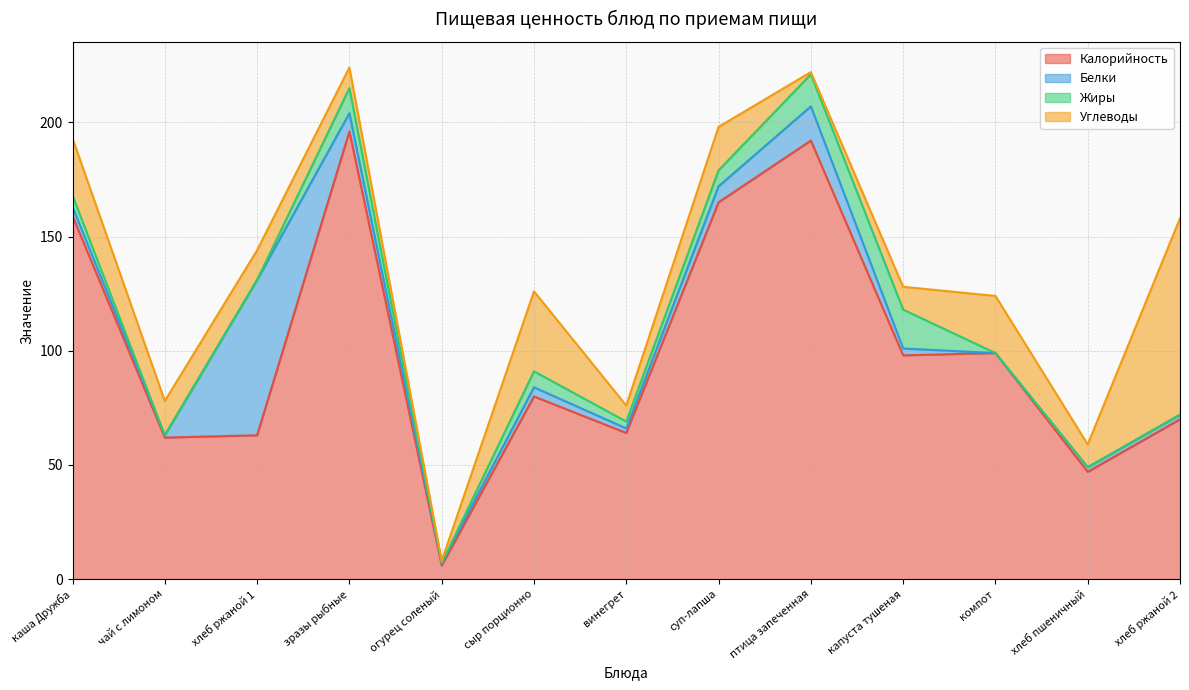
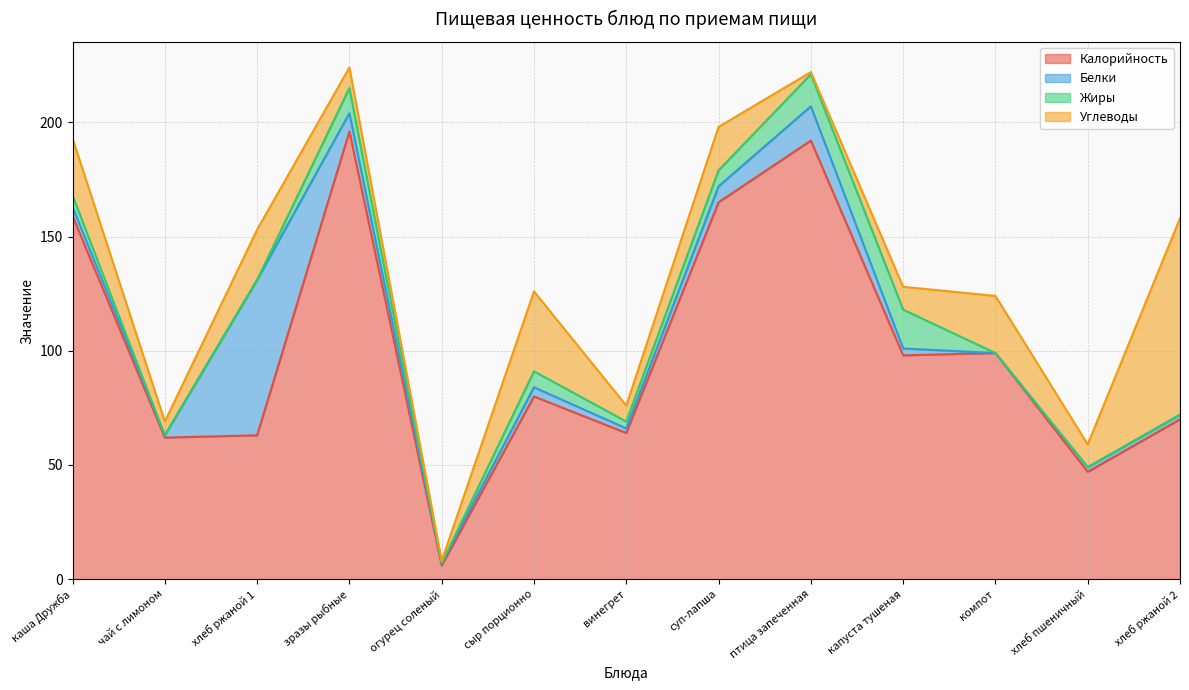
Углеводы, чай с лимоном: 15 -> 6
Углеводы, хлеб ржаной 1: 13 -> 22
